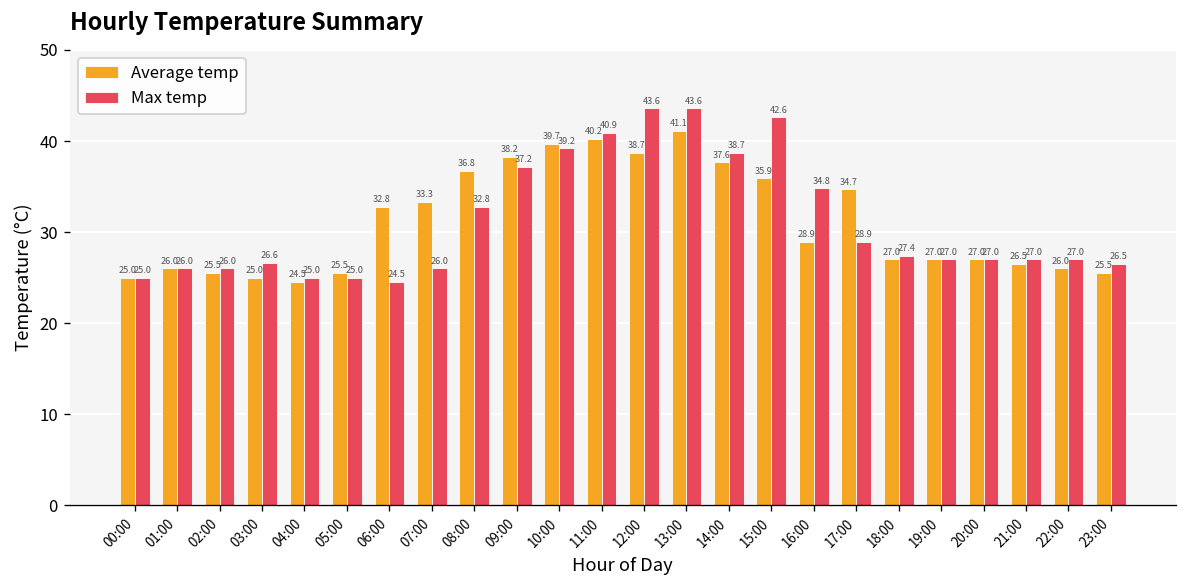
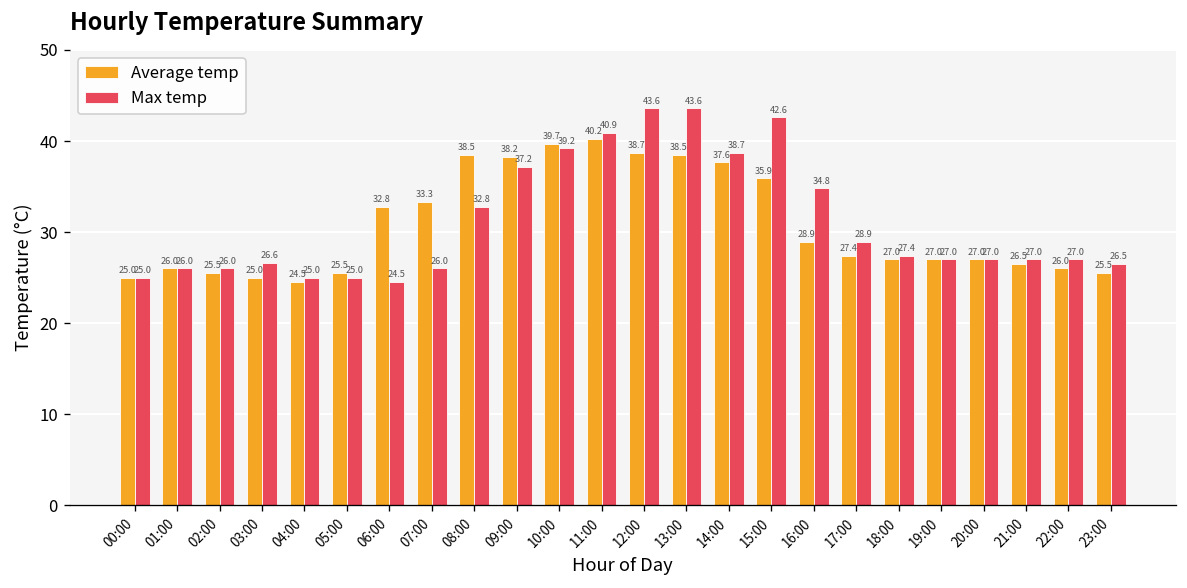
Average temp, 08:00: 36.8 -> 38.5
Average temp, 13:00: 41.1 -> 38.5
Average temp, 17:00: 34.7 -> 27.4
